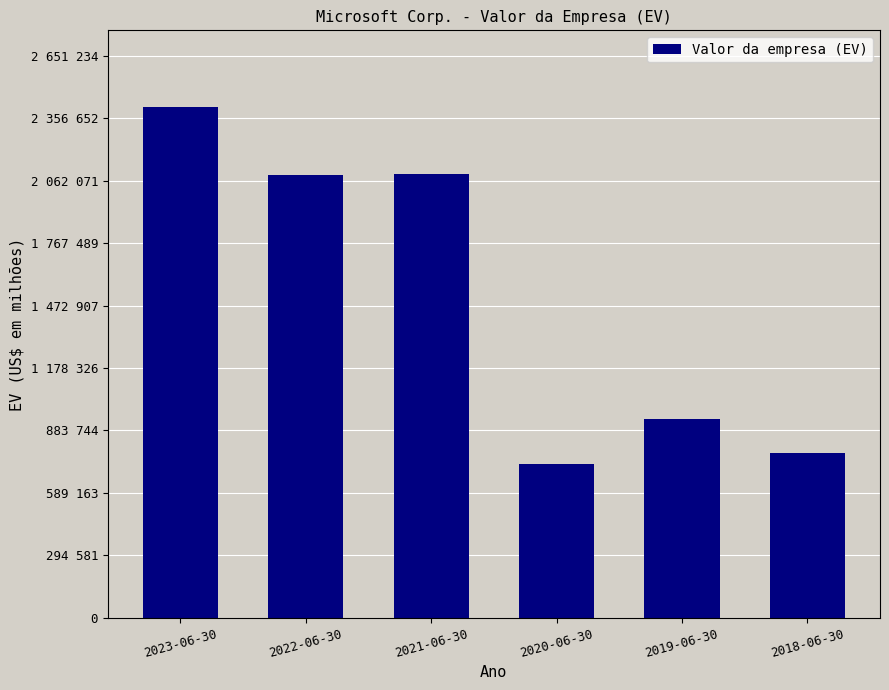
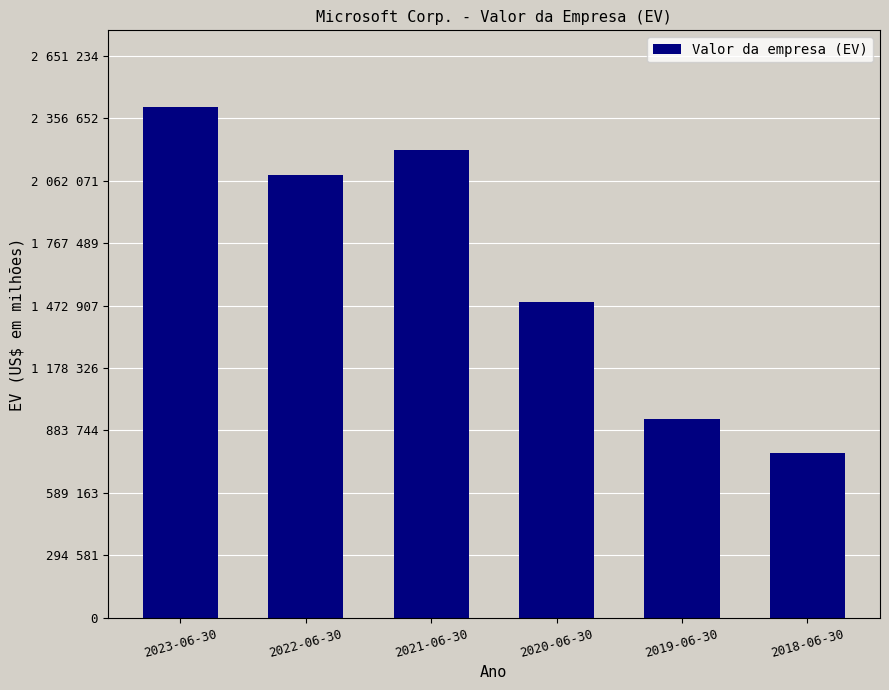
2021-06-30: 2090000 -> 2210000
2020-06-30: 720000 -> 1490000
